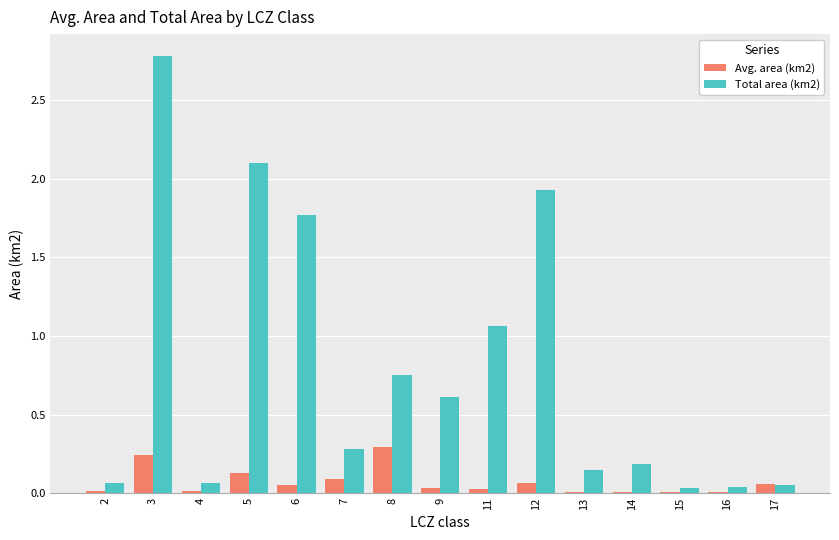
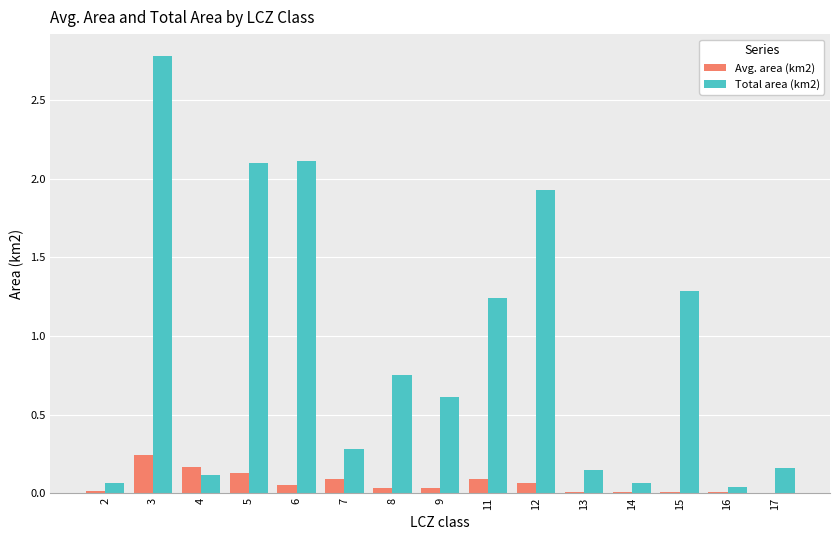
Avg. area (km2), 4: 0.02 -> 0.17
Total area (km2), 4: 0.06 -> 0.12
Total area (km2), 6: 1.77 -> 2.11
Avg. area (km2), 8: 0.30 -> 0.03
Avg. area (km2), 11: 0.03 -> 0.09
Total area (km2), 11: 1.06 -> 1.24
Total area (km2), 14: 0.18 -> 0.06
Total area (km2), 15: 0.04 -> 1.29
Avg. area (km2), 17: 0.06 -> 0.00
Total area (km2), 17: 0.05 -> 0.16
